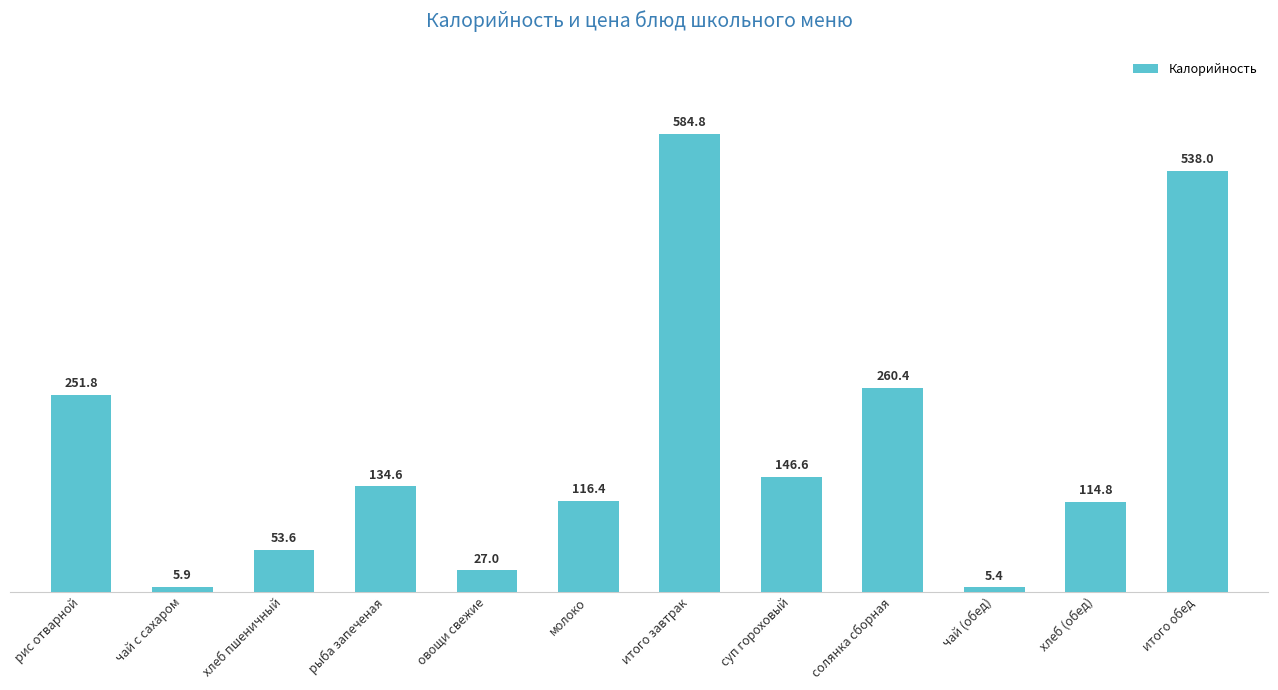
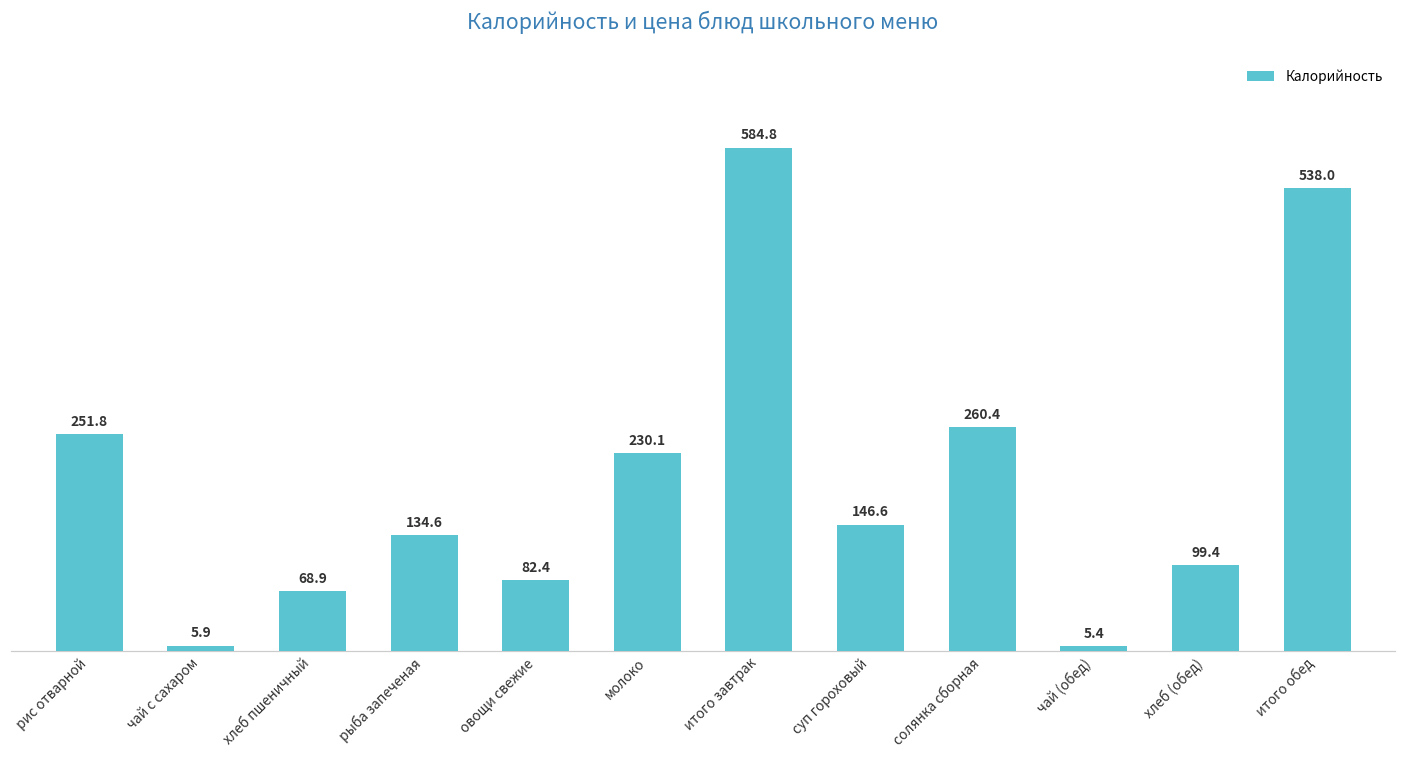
хлеб пшеничный: 53.6 -> 68.9
овощи свежие: 27.0 -> 82.4
молоко: 116.4 -> 230.1
хлеб (обед): 114.8 -> 99.4
